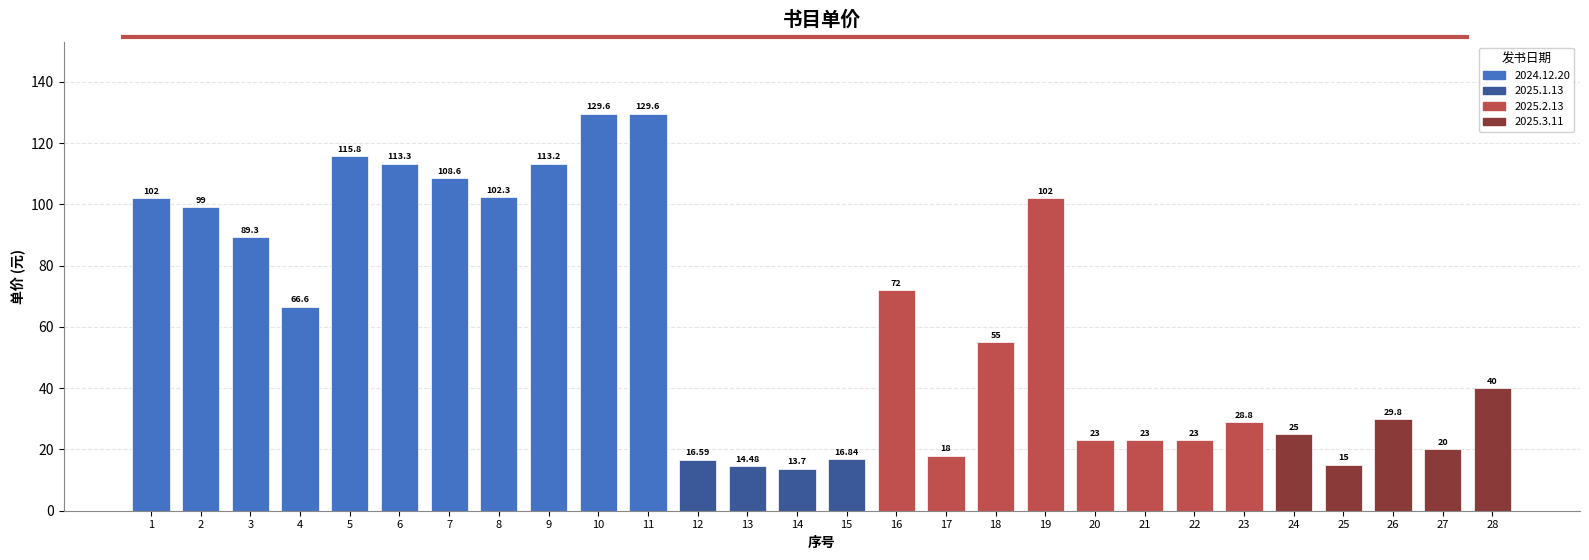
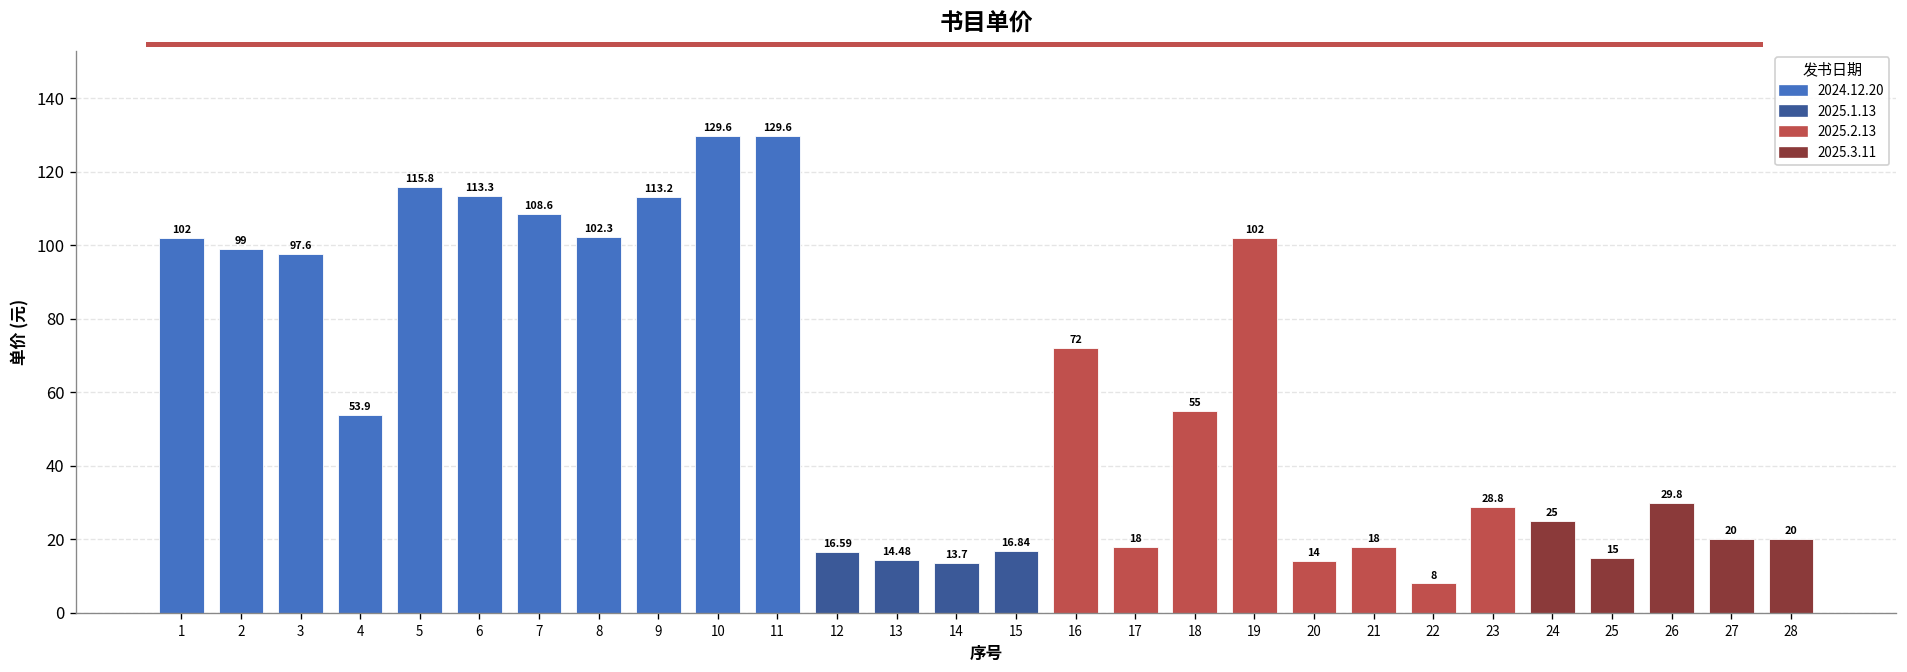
3: 89.3 -> 97.6
4: 66.6 -> 53.9
20: 23 -> 14
21: 23 -> 18
22: 23 -> 8
28: 40 -> 20
